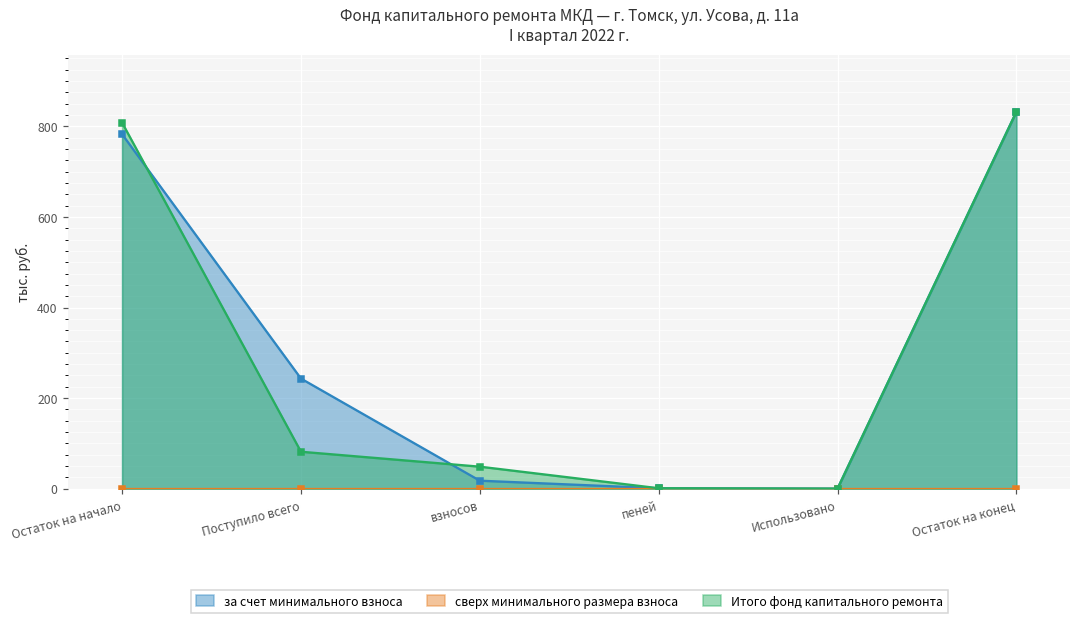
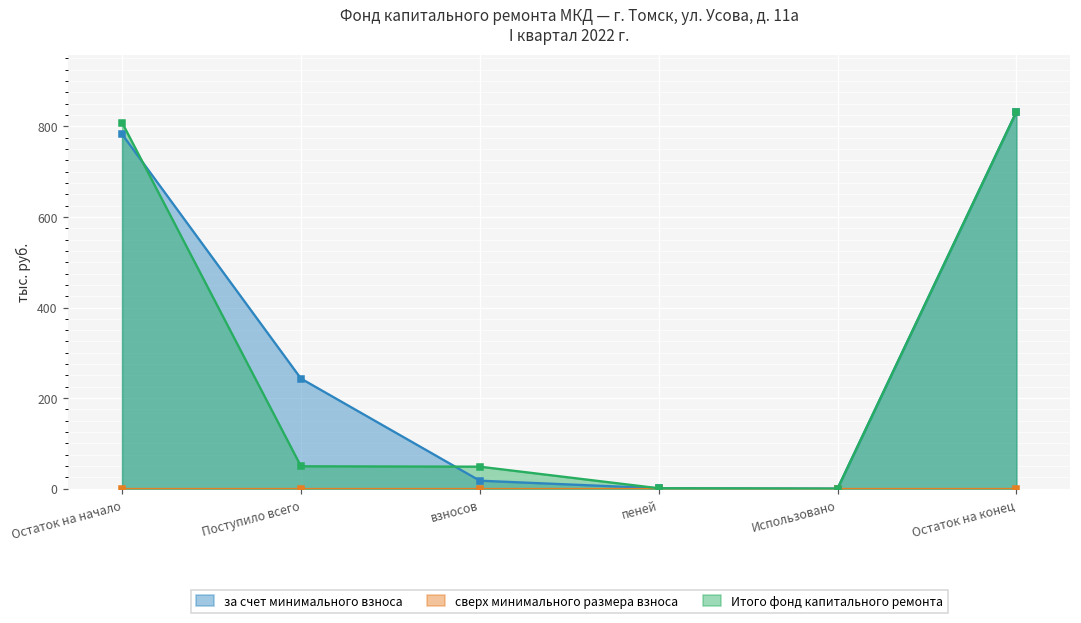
Итого фонд капитального ремонта, Поступило всего: 80 -> 50
